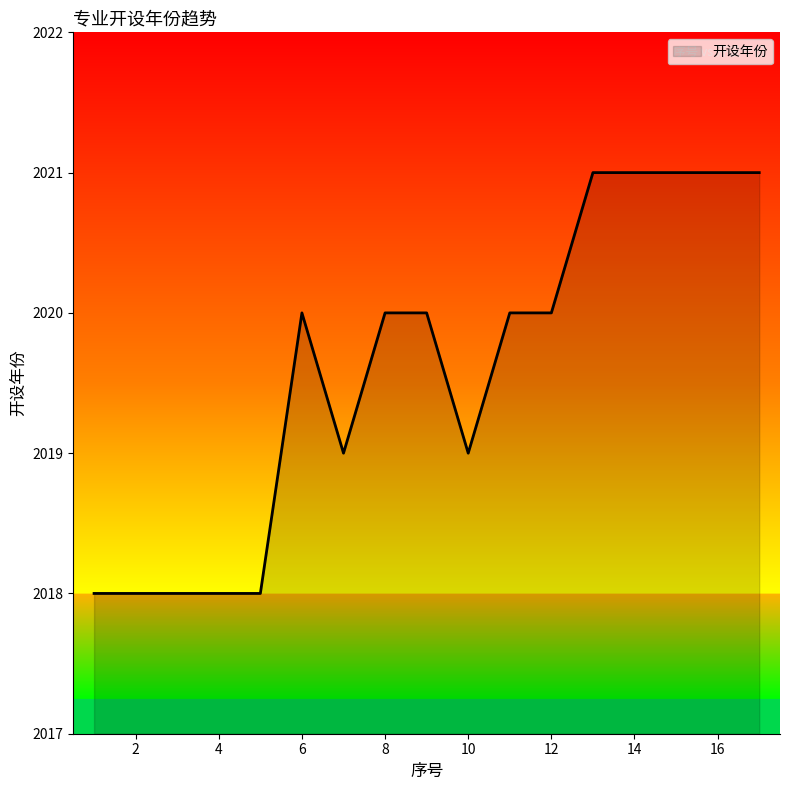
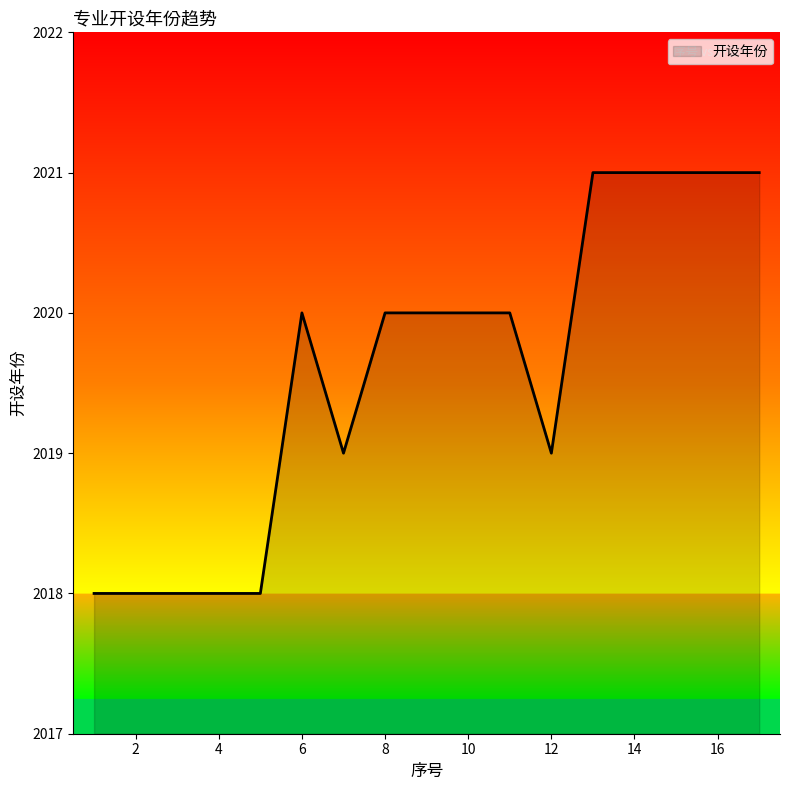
10: 2019 -> 2020
12: 2020 -> 2019
